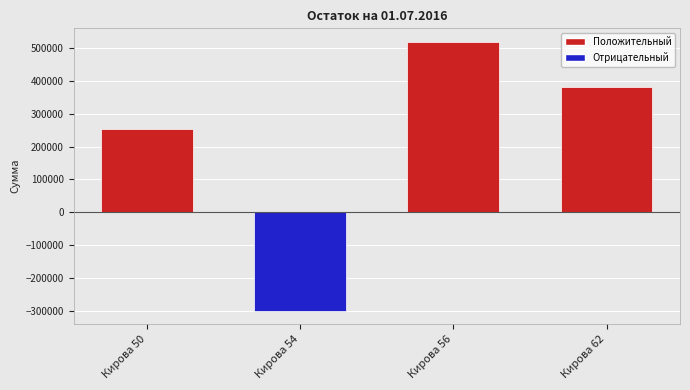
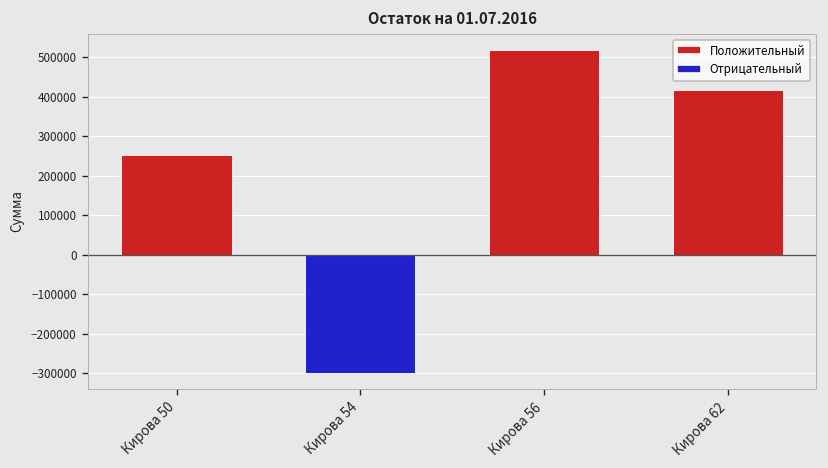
Кирова 62: 380000 -> 420000
